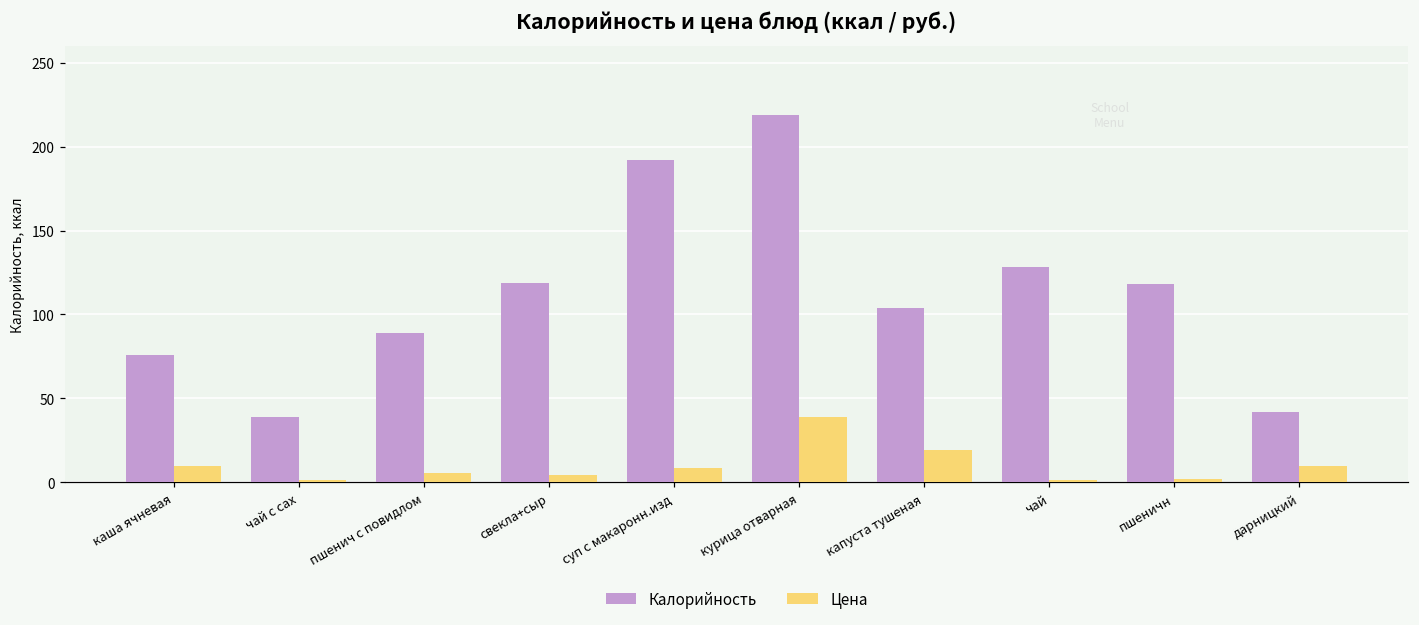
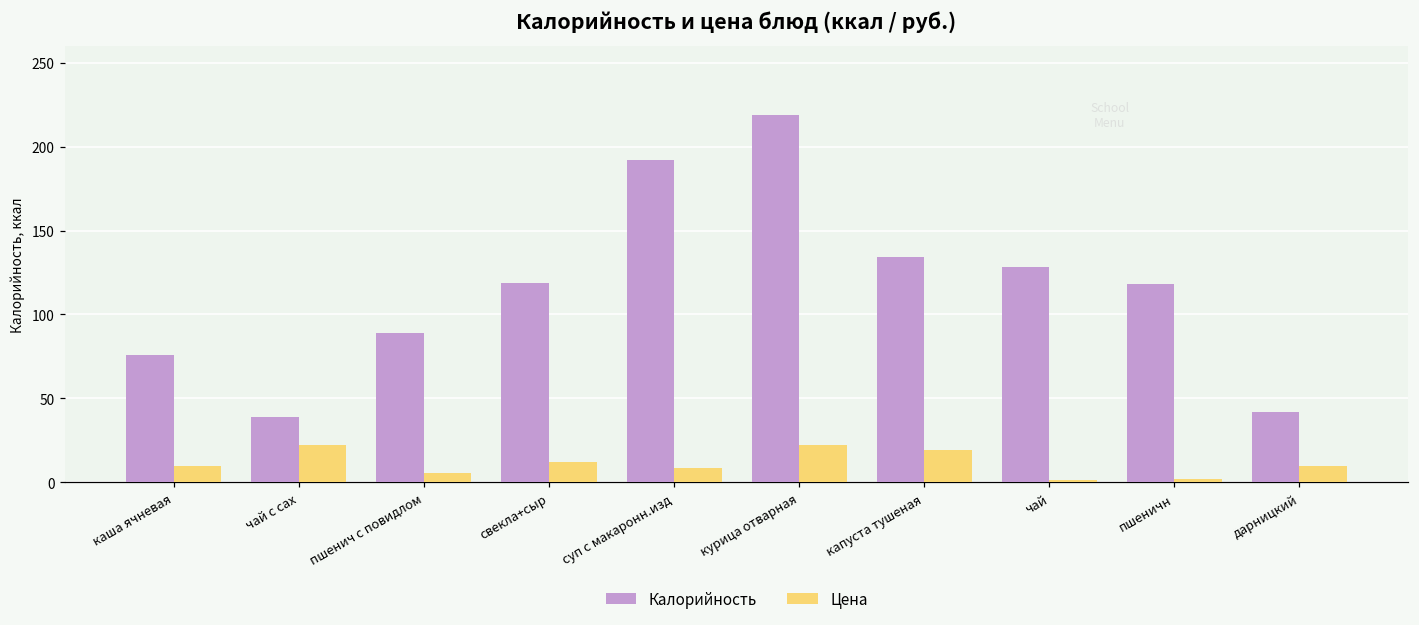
Цена, чай с сах: 1 -> 22
Цена, свекла+сыр: 4 -> 12
Цена, курица отварная: 39 -> 22
Калорийность, капуста тушеная: 104 -> 134
